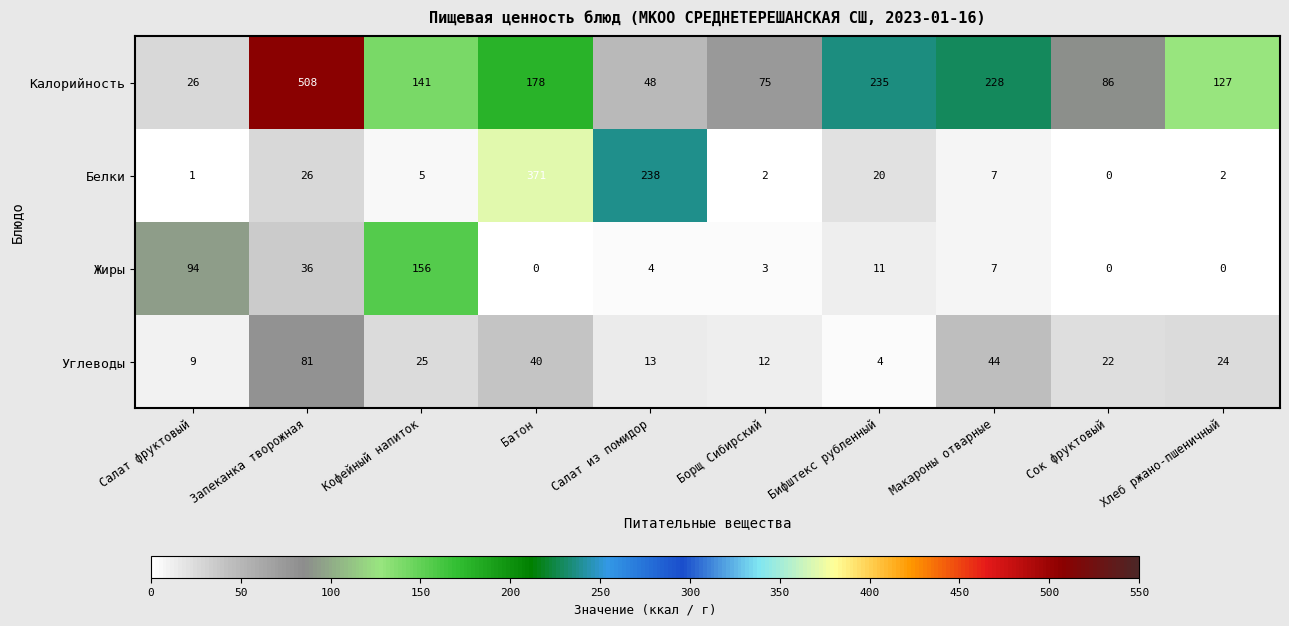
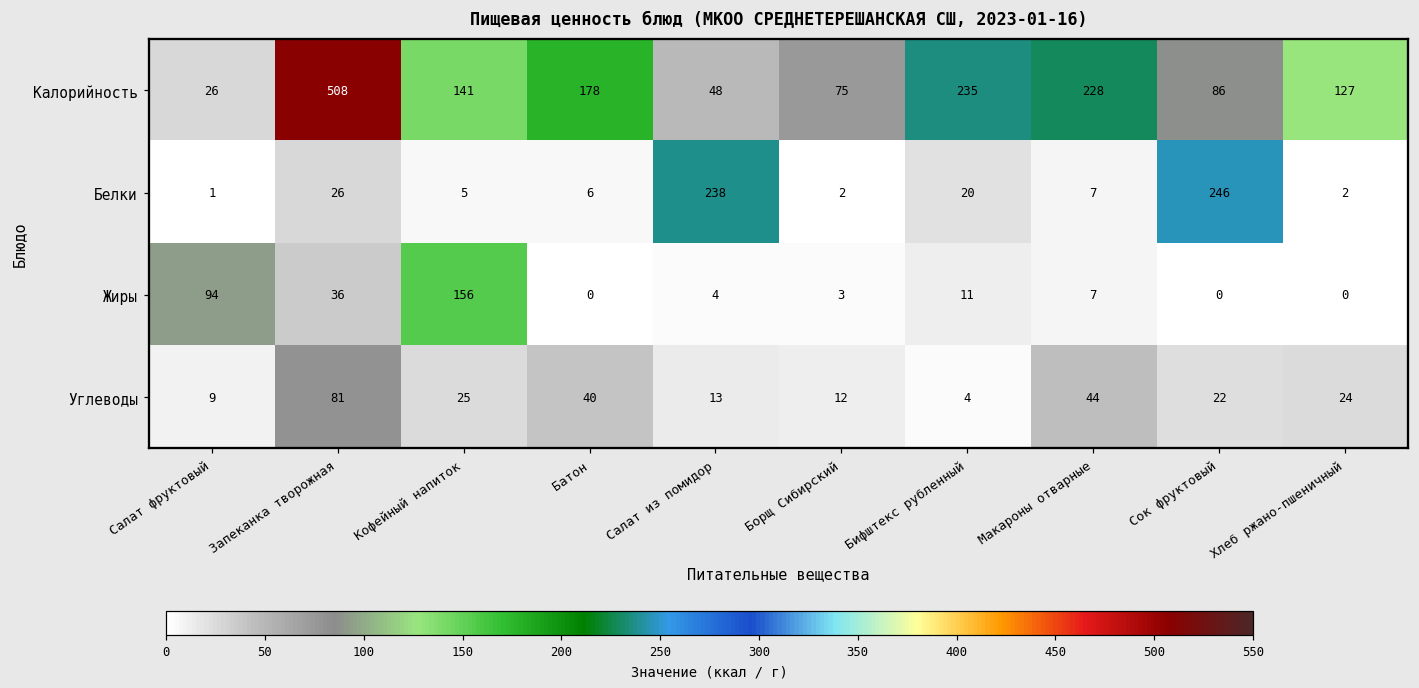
Белки, Батон: 371 -> 6
Белки, Сок фруктовый: 0 -> 246
